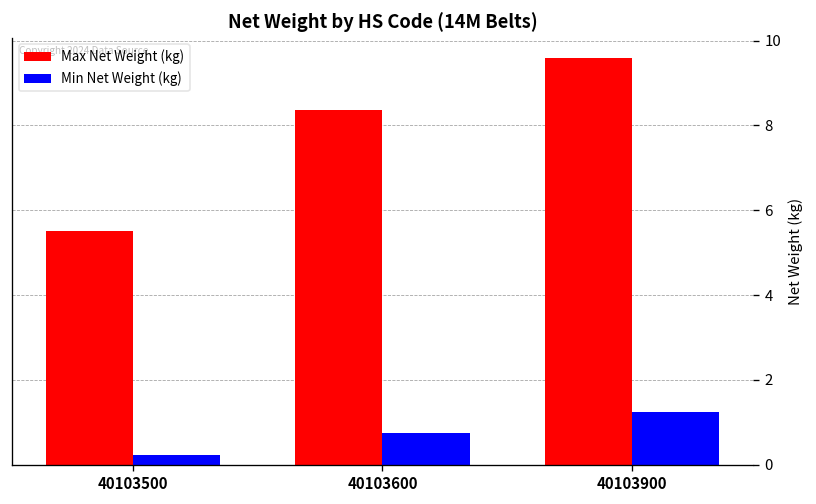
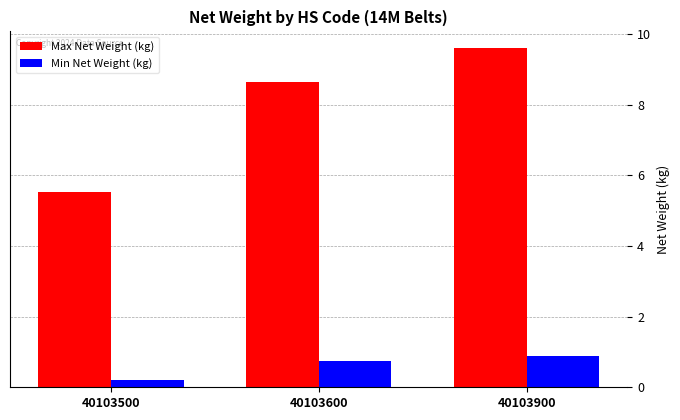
Max Net Weight (kg), 40103600: 8.4 -> 8.6
Min Net Weight (kg), 40103900: 1.2 -> 0.9
